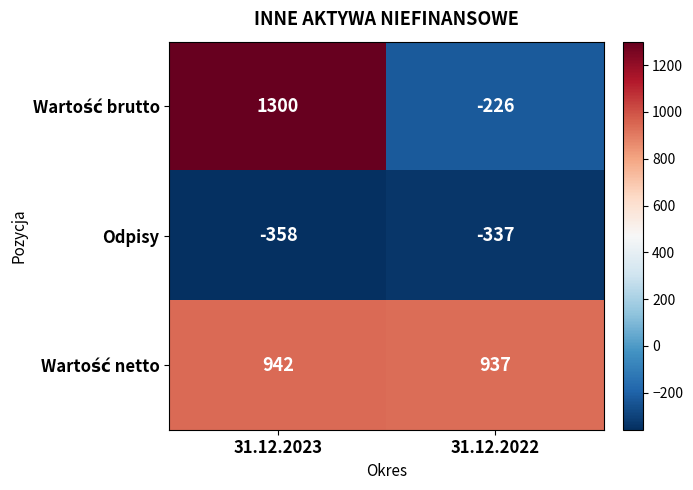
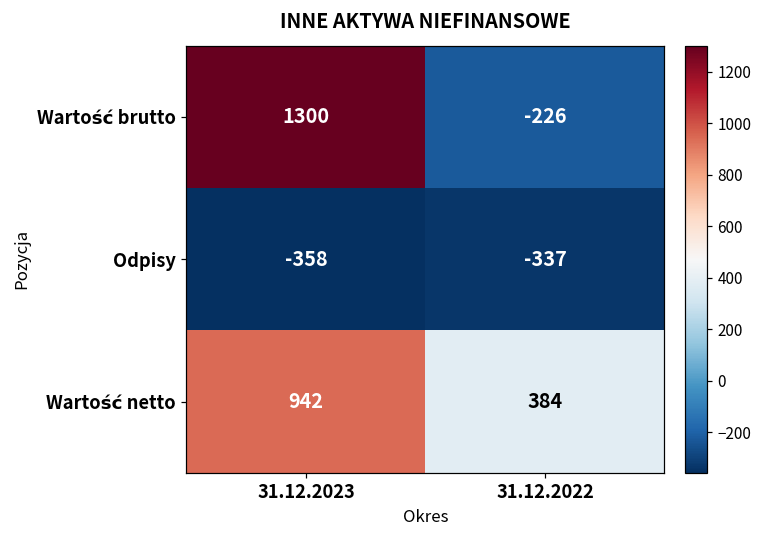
Wartość netto, 31.12.2022: 937 -> 384
